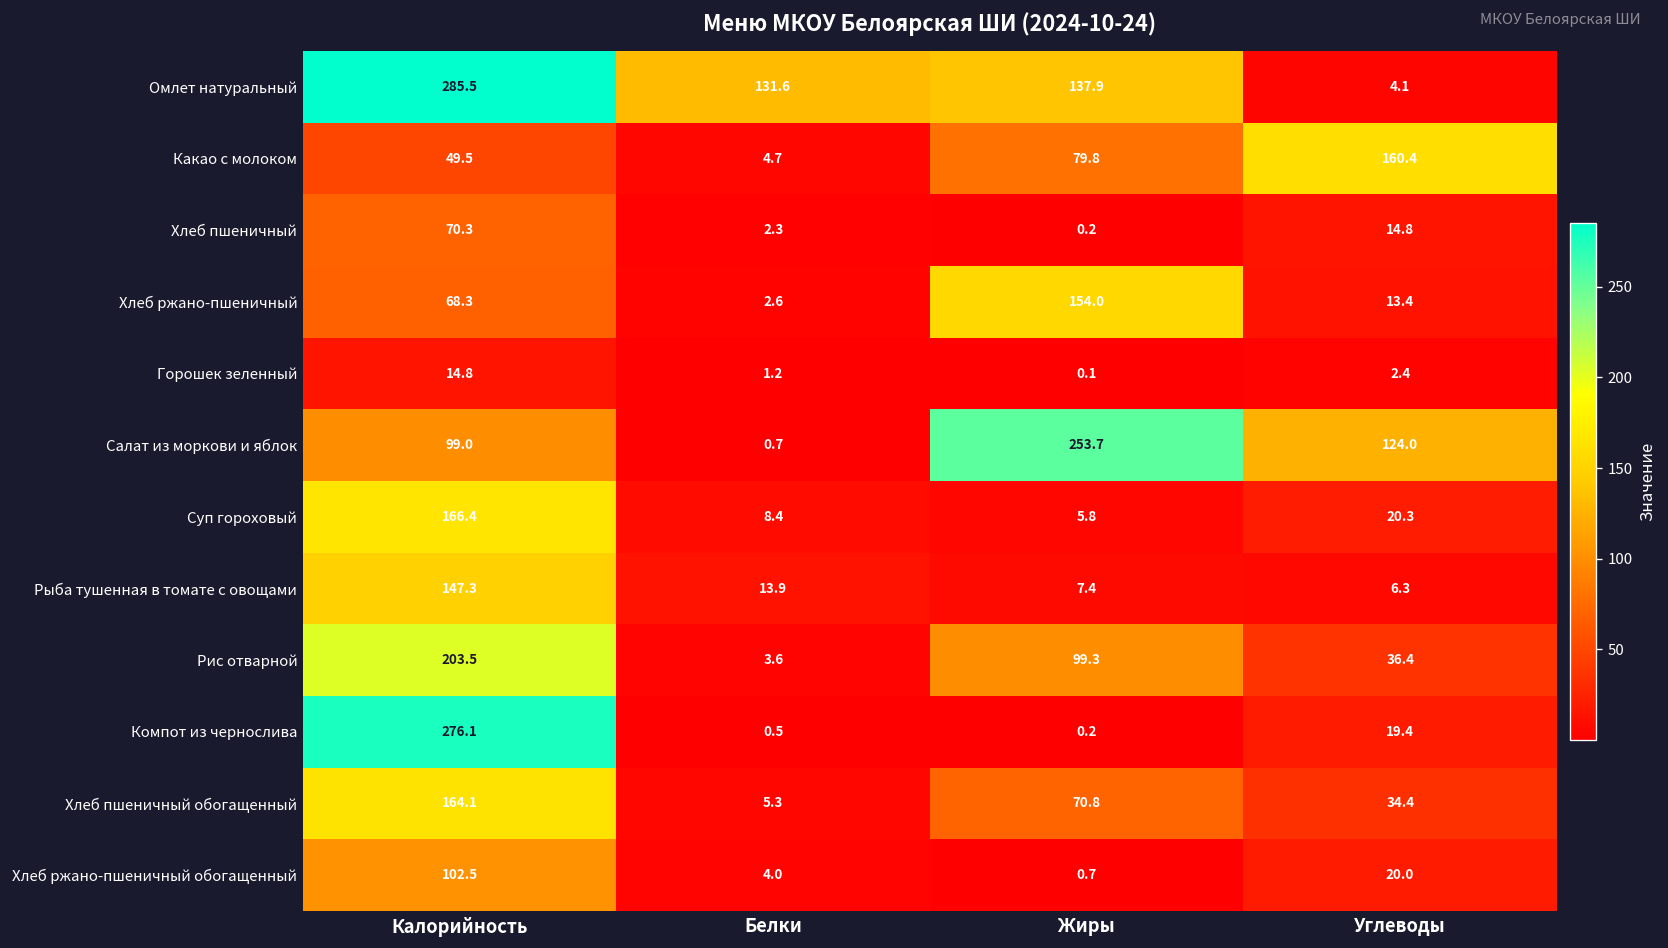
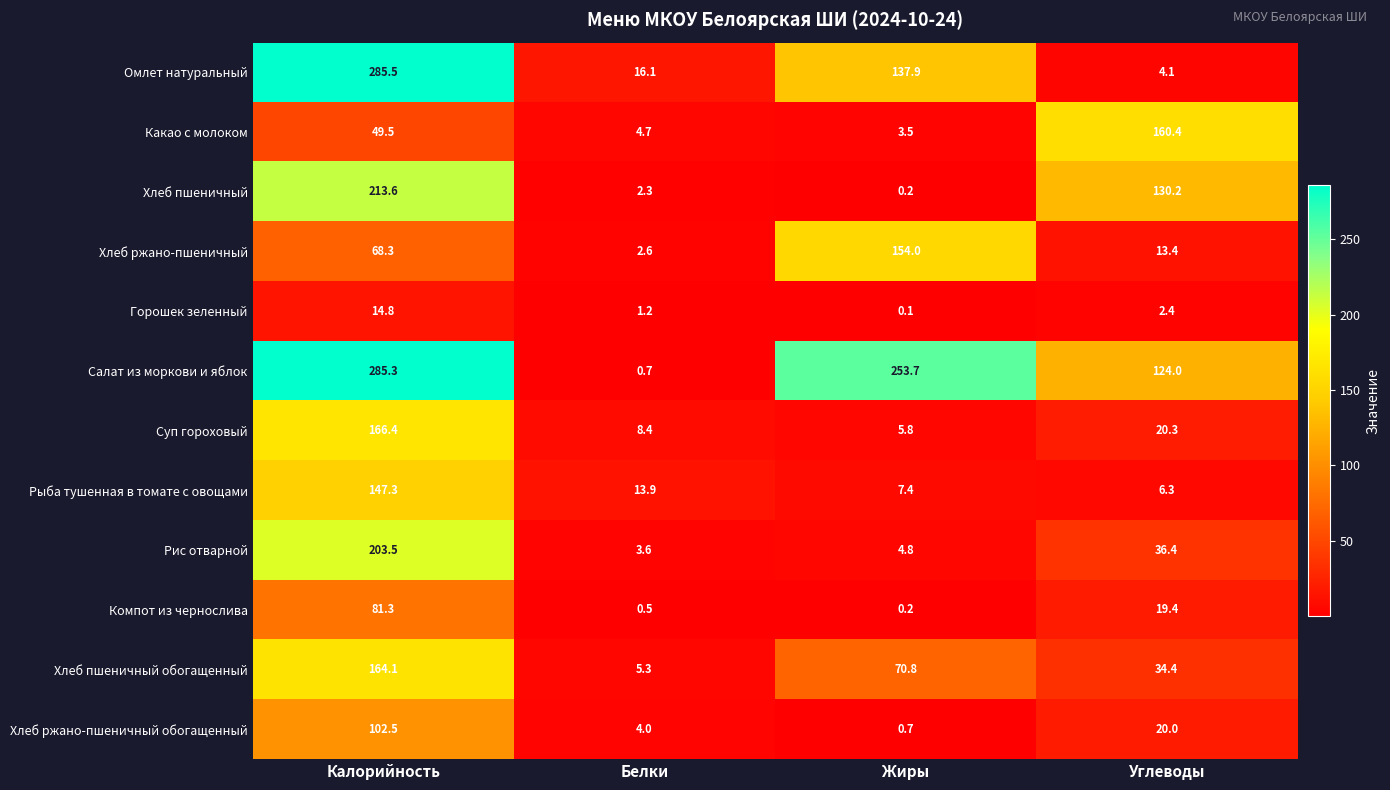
Омлет натуральный, Белки: 131.6 -> 16.1
Какао с молоком, Жиры: 79.8 -> 3.5
Хлеб пшеничный, Калорийность: 70.3 -> 213.6
Хлеб пшеничный, Углеводы: 14.8 -> 130.2
Салат из моркови и яблок, Калорийность: 99.0 -> 285.3
Рис отварной, Жиры: 99.3 -> 4.8
Компот из чернослива, Калорийность: 276.1 -> 81.3
